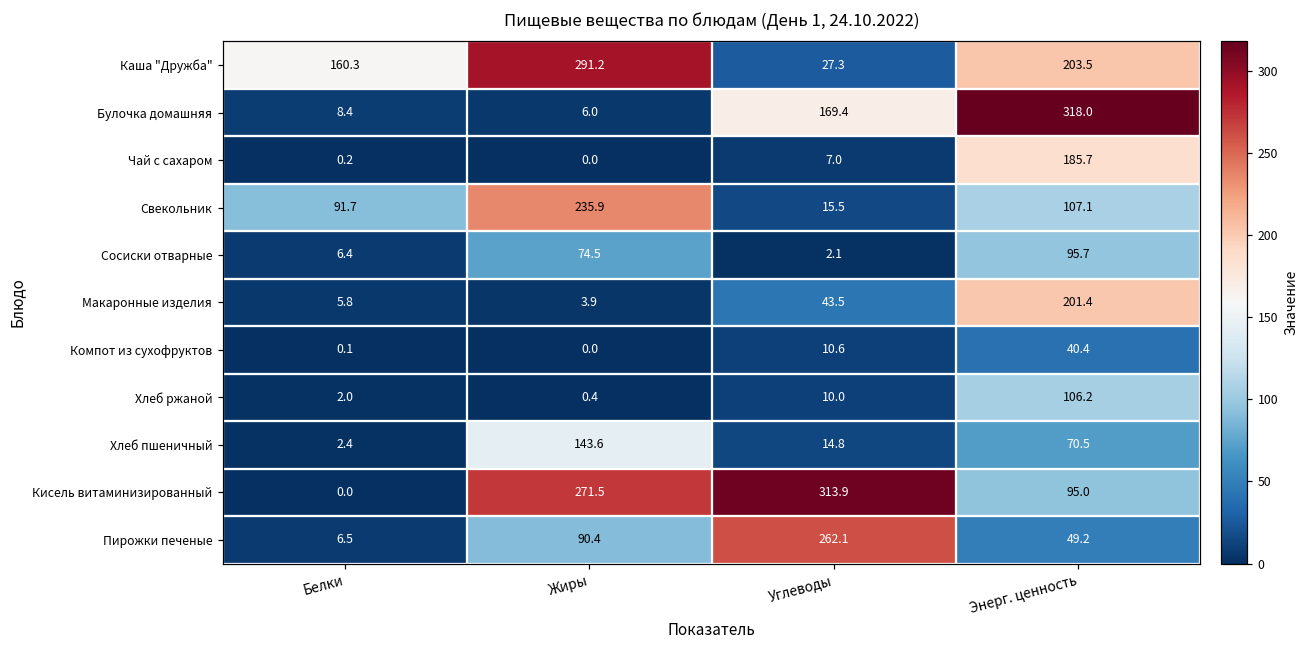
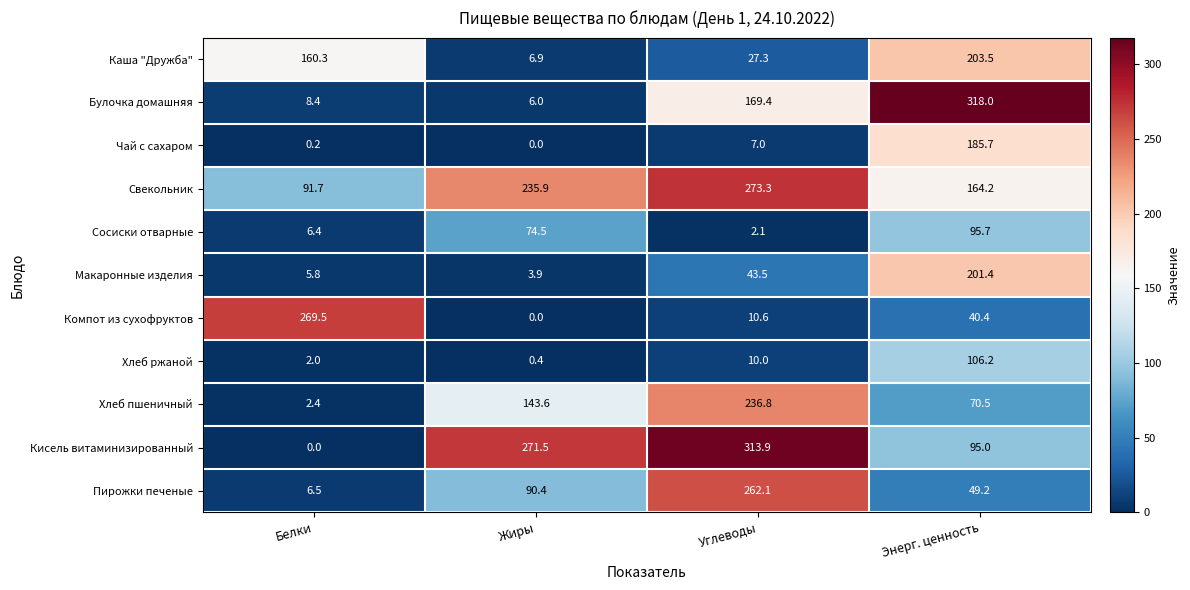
Каша "Дружба", Жиры: 291.2 -> 6.9
Свекольник, Углеводы: 15.5 -> 273.3
Свекольник, Энерг. ценность: 107.1 -> 164.2
Компот из сухофруктов, Белки: 0.1 -> 269.5
Хлеб пшеничный, Углеводы: 14.8 -> 236.8
